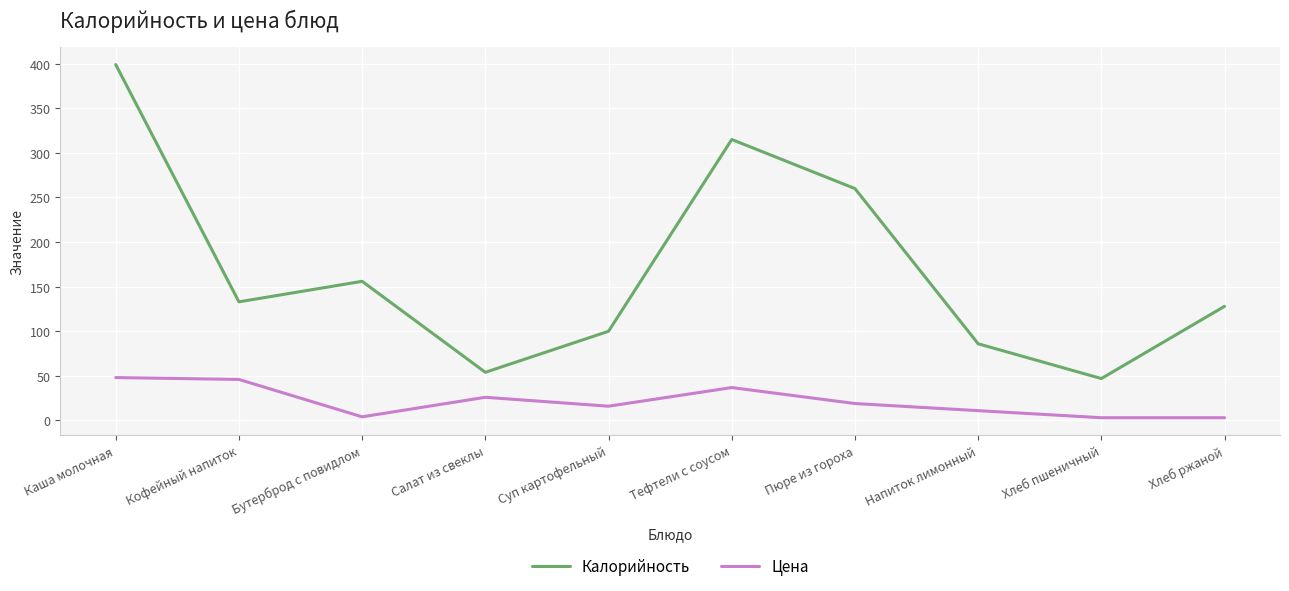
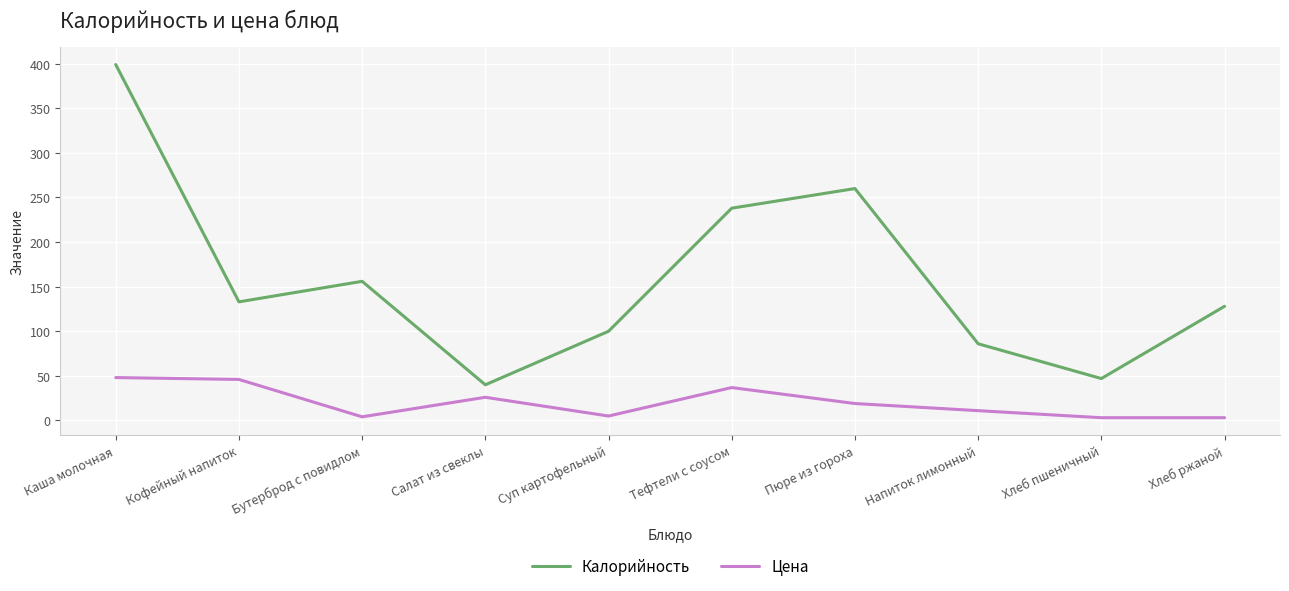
Калорийность, Салат из свеклы: 50 -> 40
Цена, Суп картофельный: 20 -> 10
Калорийность, Тефтели с соусом: 320 -> 240
